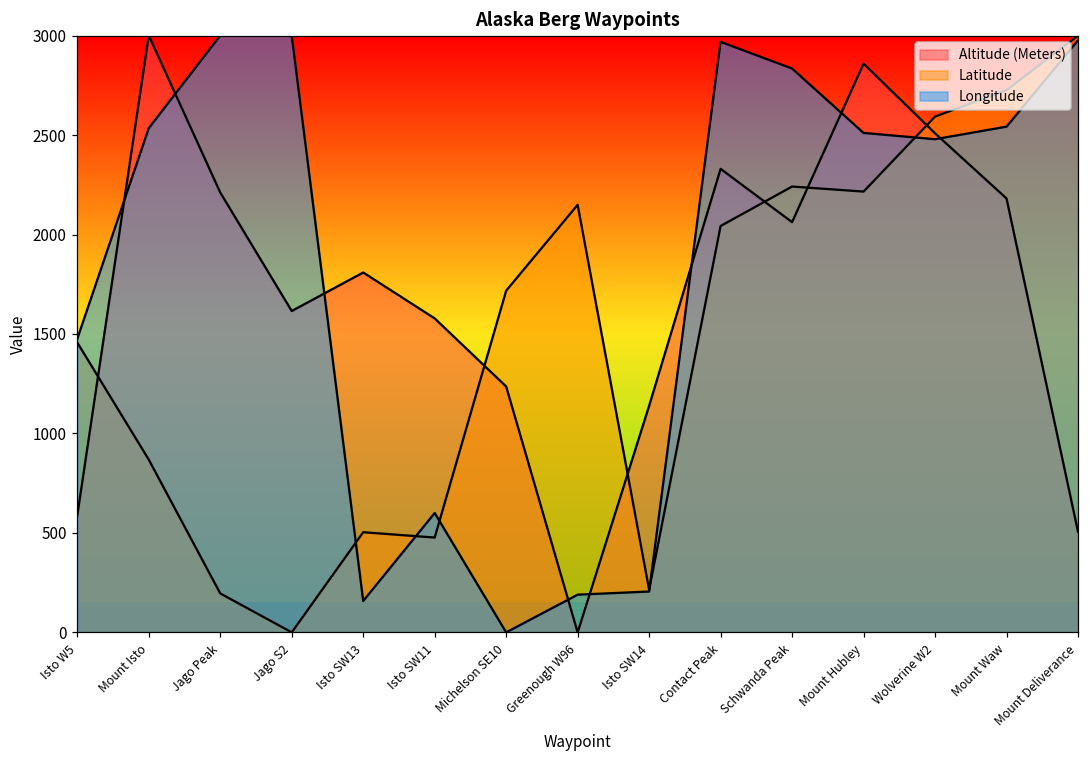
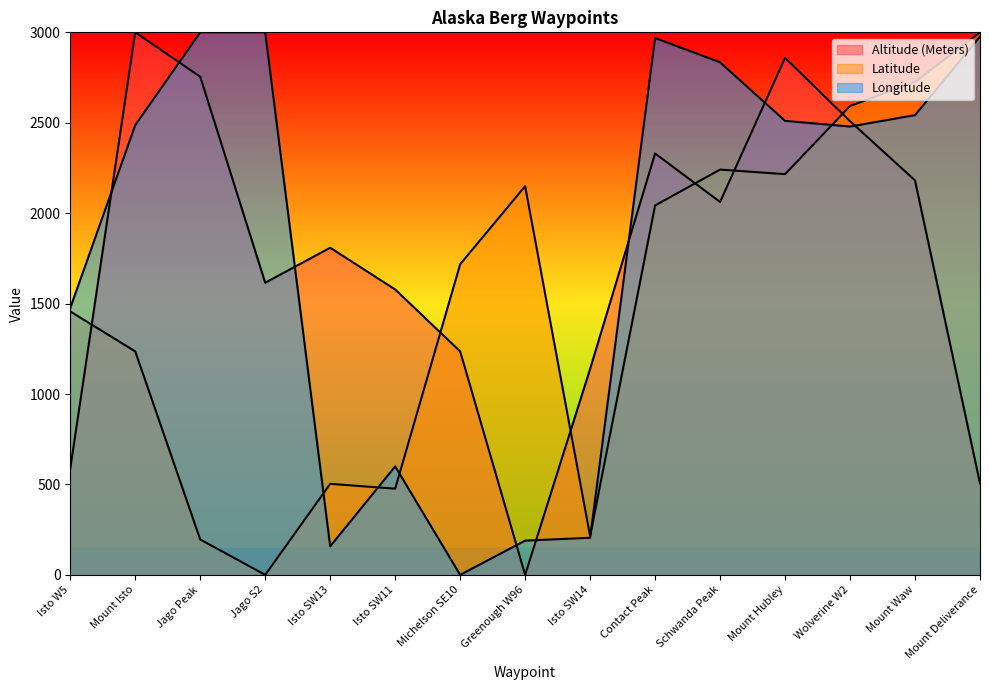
Latitude, Mount Isto: 870 -> 1240
Longitude, Mount Isto: 2530 -> 2490
Altitude (Meters), Jago Peak: 2210 -> 2750
